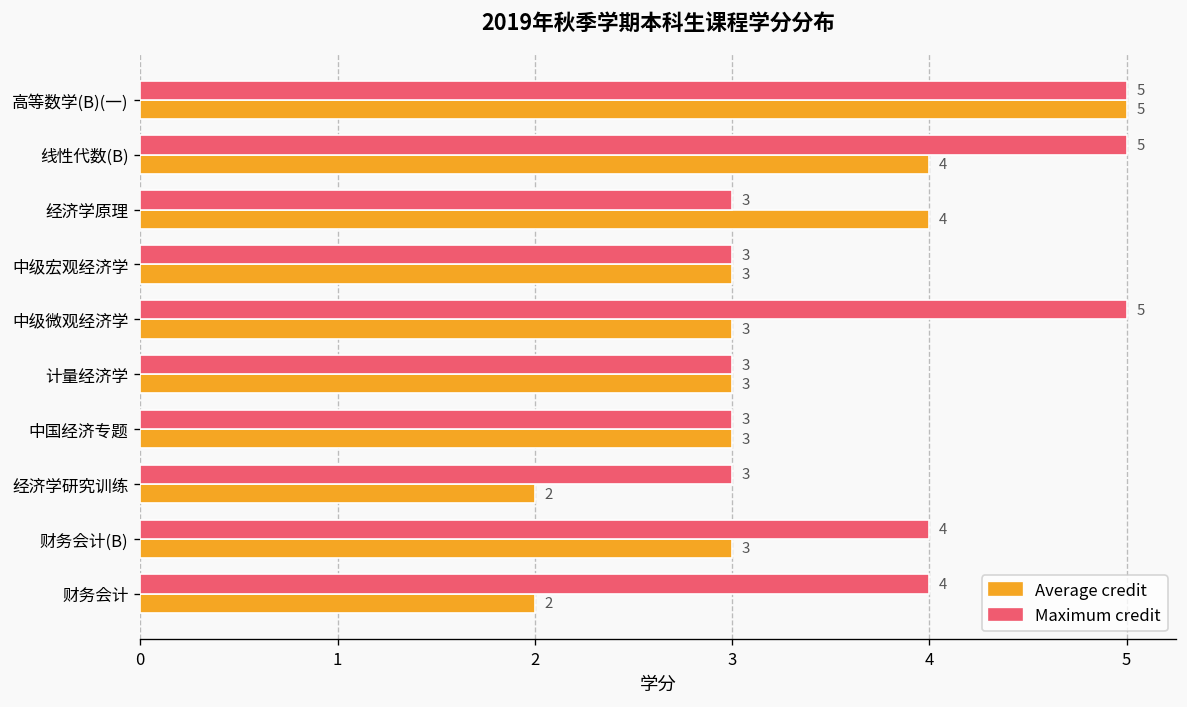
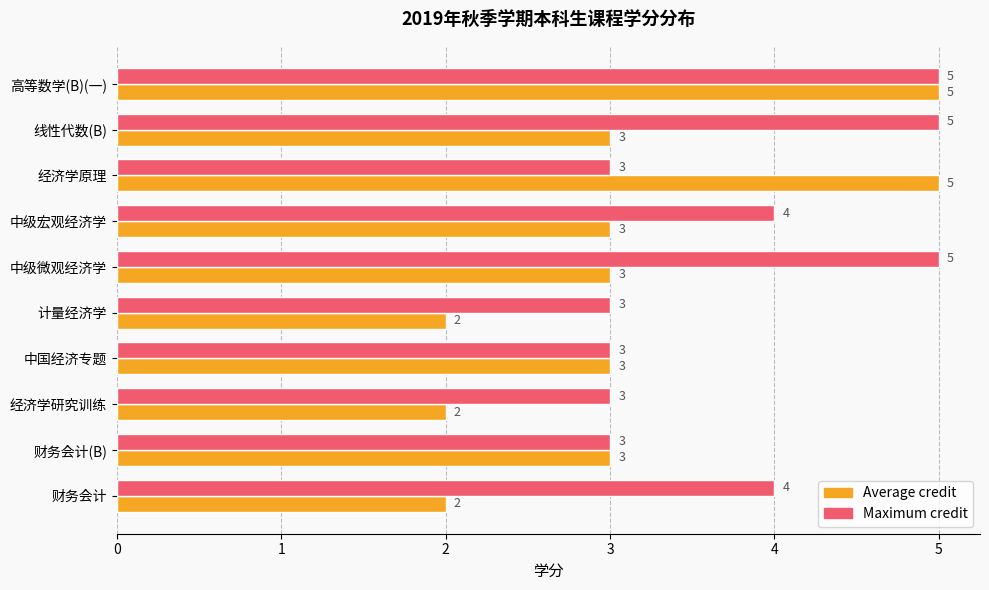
Average credit, 线性代数(B): 4 -> 3
Average credit, 经济学原理: 4 -> 5
Maximum credit, 中级宏观经济学: 3 -> 4
Average credit, 计量经济学: 3 -> 2
Maximum credit, 财务会计(B): 4 -> 3
